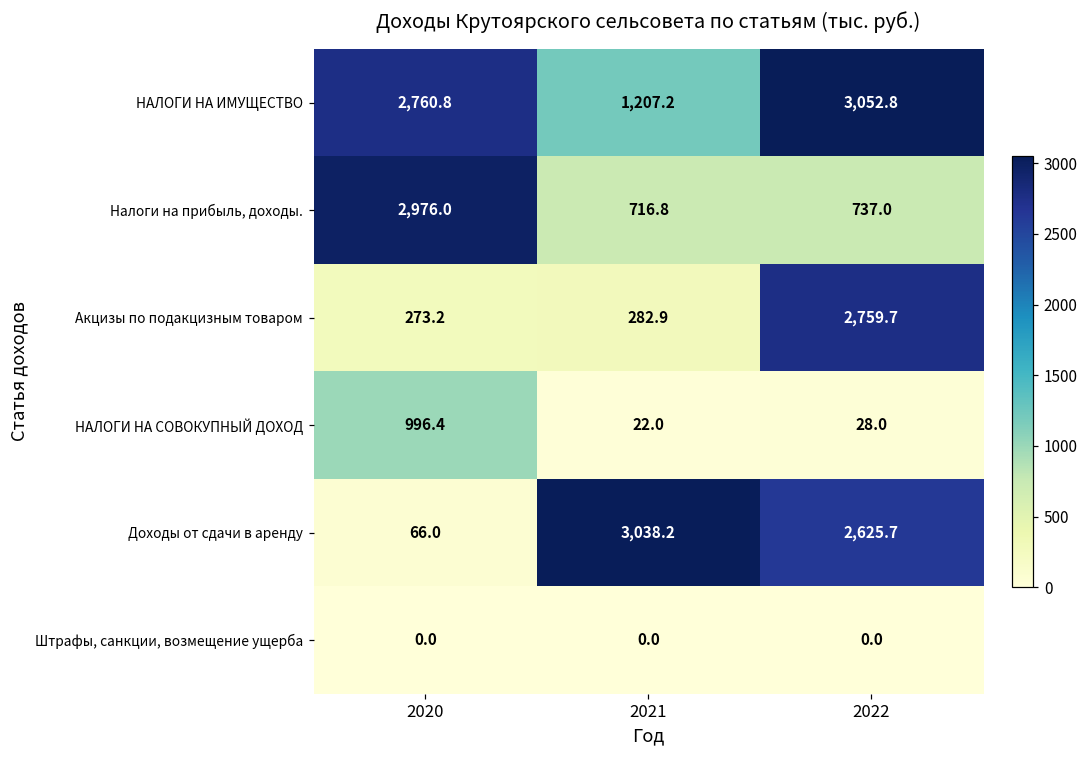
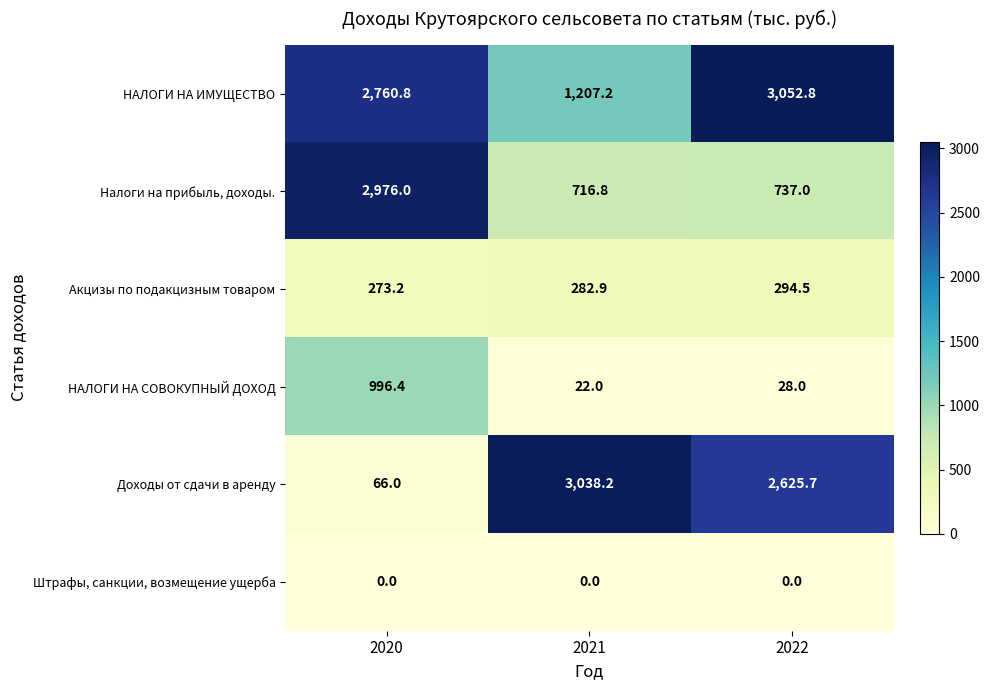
Акцизы по подакцизным товаром, 2022: 2,759.7 -> 294.5
